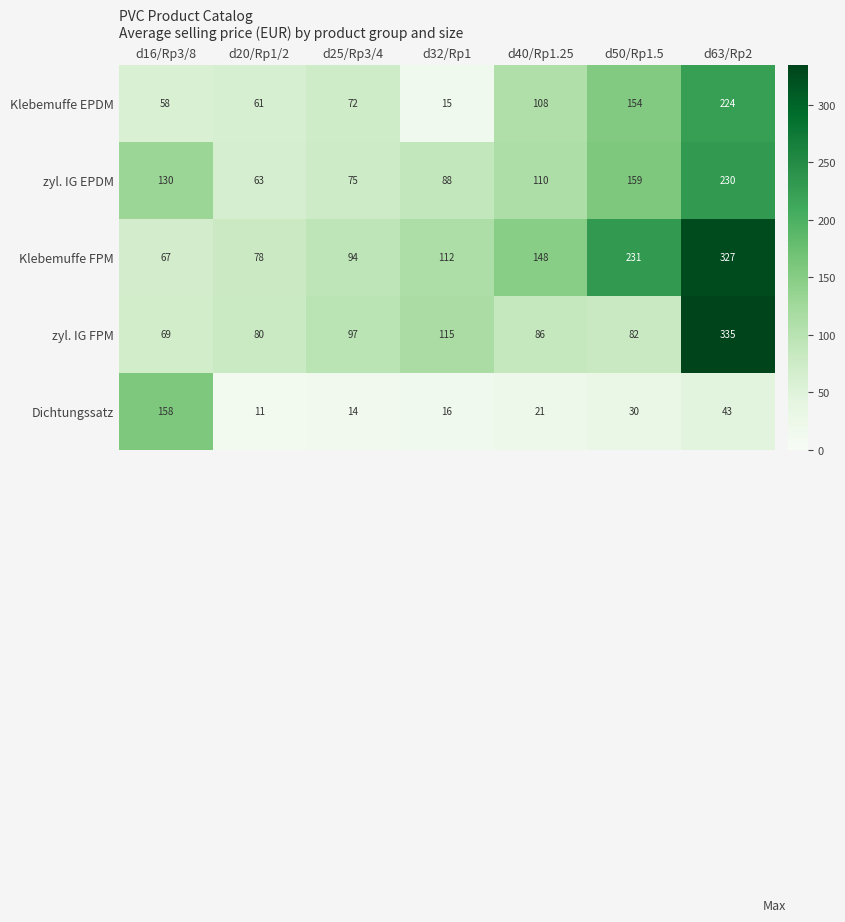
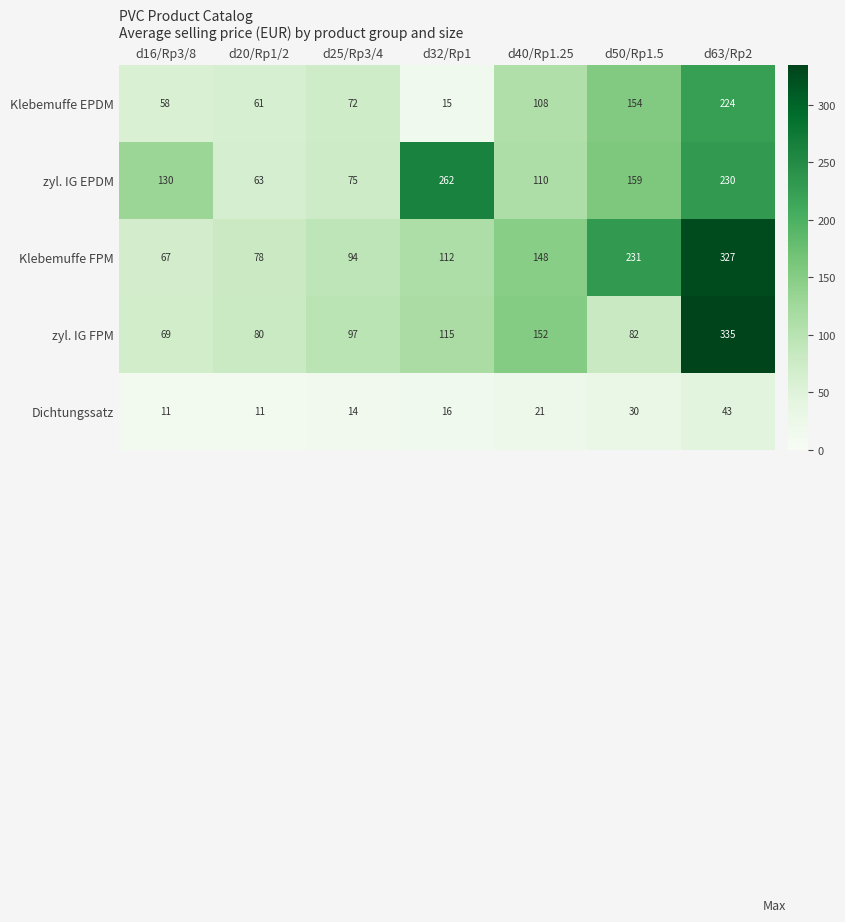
zyl. IG EPDM, d32/Rp1: 88 -> 262
zyl. IG FPM, d40/Rp1.25: 86 -> 152
Dichtungssatz, d16/Rp3/8: 158 -> 11
